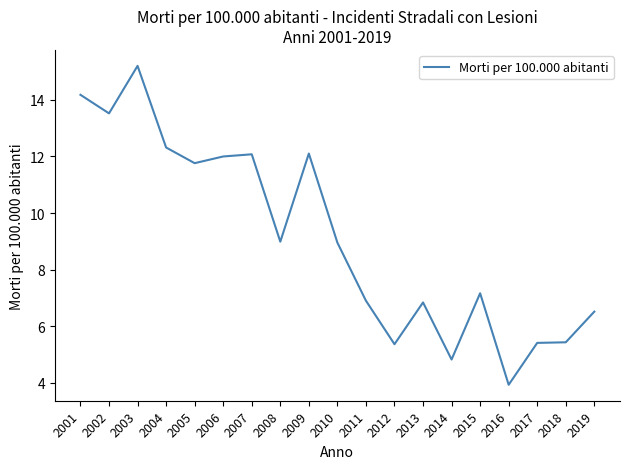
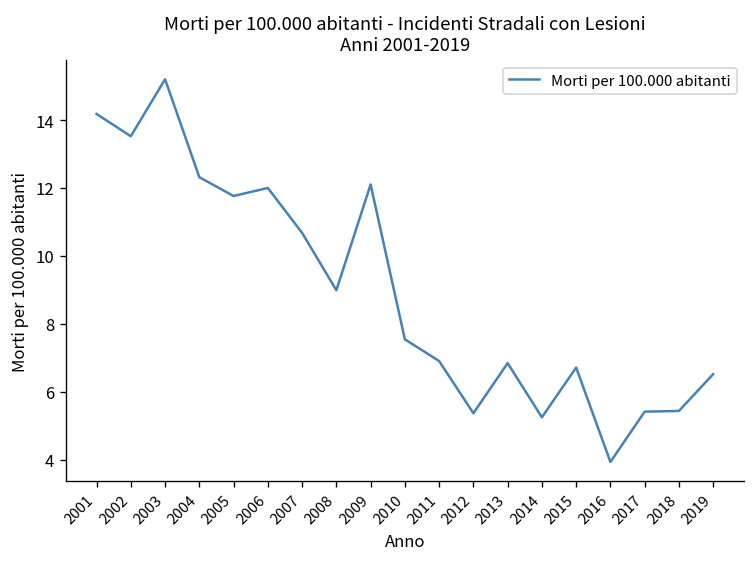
2007: 12.1 -> 10.7
2010: 9.0 -> 7.5
2014: 4.8 -> 5.2
2015: 7.2 -> 6.7
